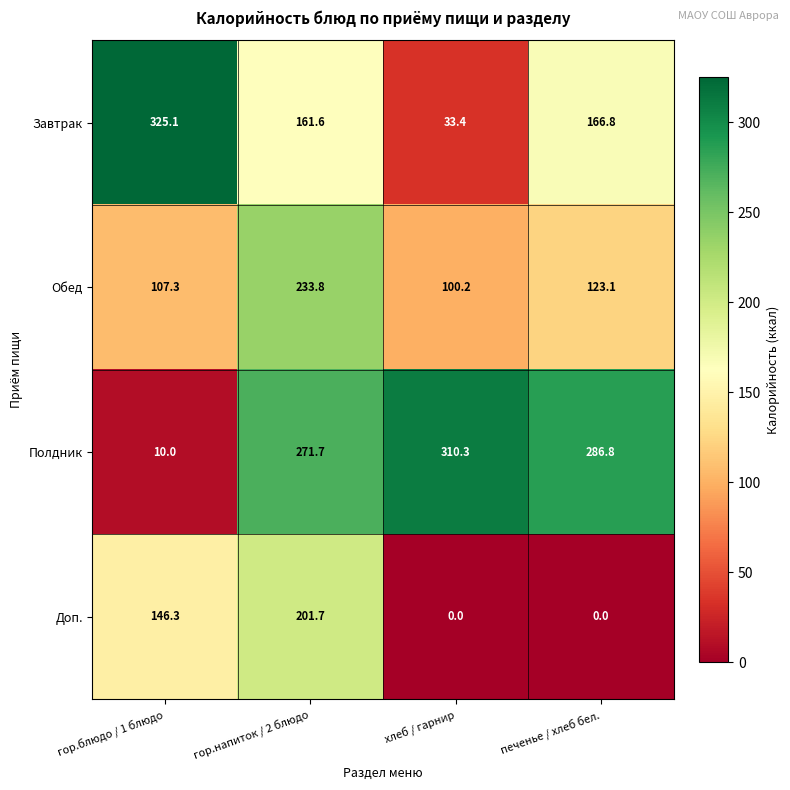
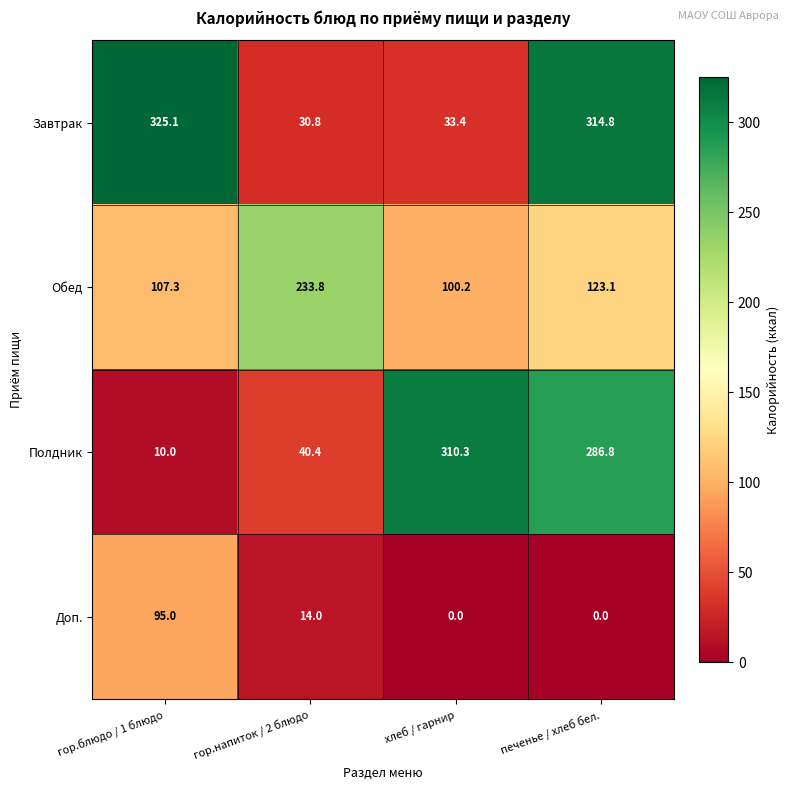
Завтрак, гор.напиток / 2 блюдо: 161.6 -> 30.8
Завтрак, печенье / хлеб бел.: 166.8 -> 314.8
Полдник, гор.напиток / 2 блюдо: 271.7 -> 40.4
Доп., гор.блюдо / 1 блюдо: 146.3 -> 95.0
Доп., гор.напиток / 2 блюдо: 201.7 -> 14.0
